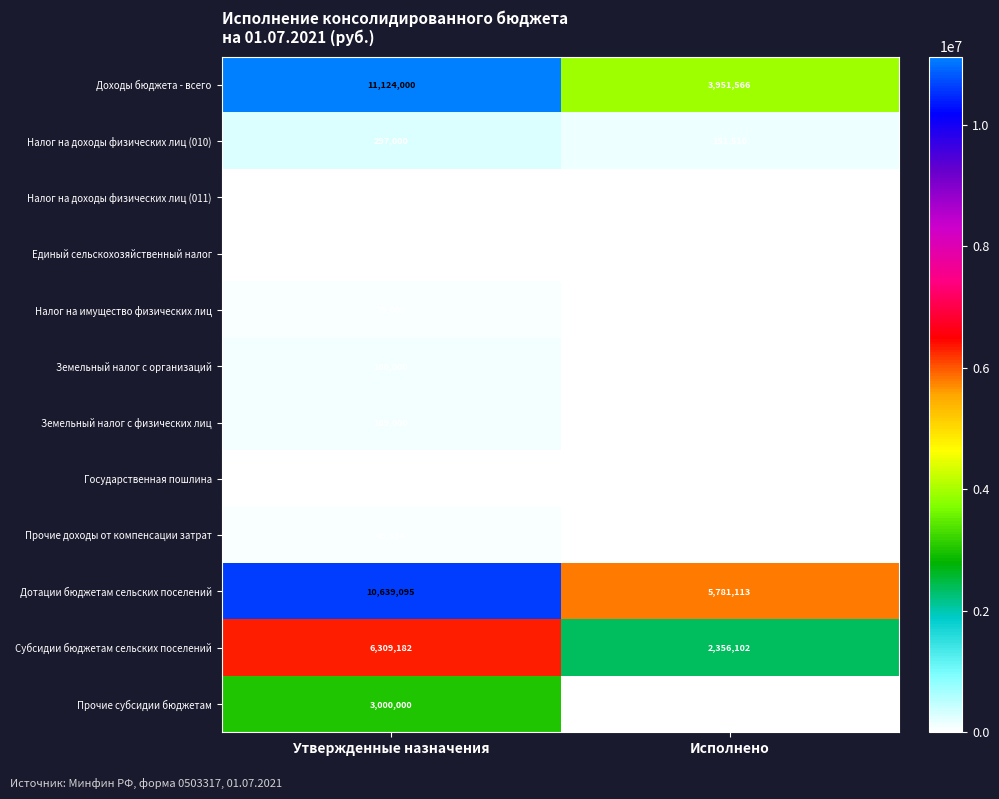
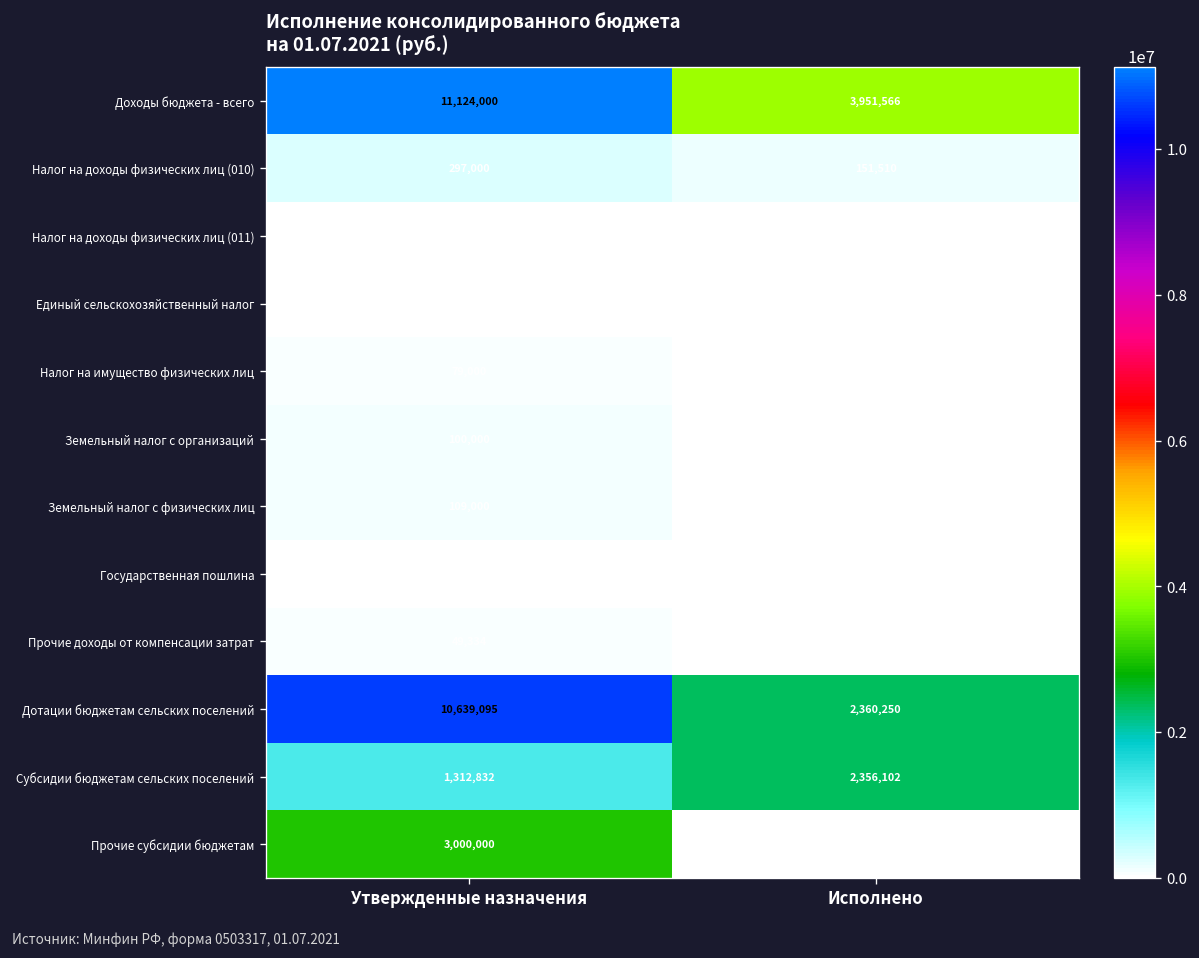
Дотации бюджетам сельских поселений, Исполнено: 5,781,113 -> 2,360,250
Субсидии бюджетам сельских поселений, Утвержденные назначения: 6,309,182 -> 1,312,832
